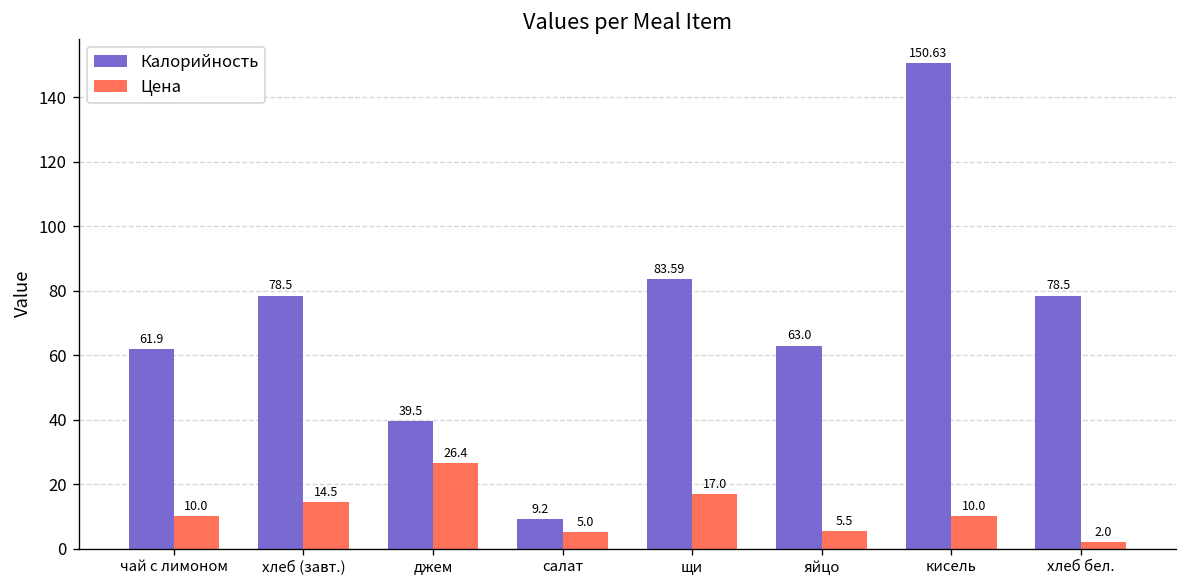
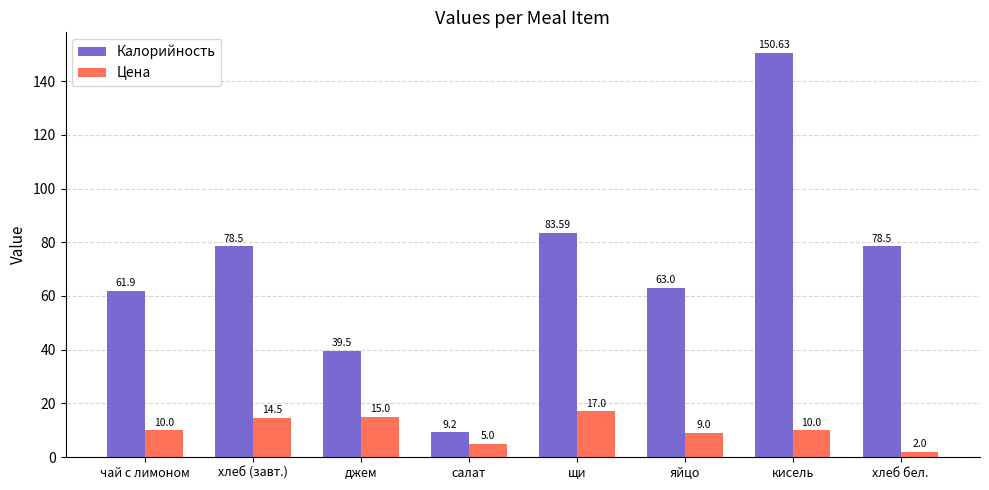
Цена, джем: 26.4 -> 15.0
Цена, яйцо: 5.5 -> 9.0
